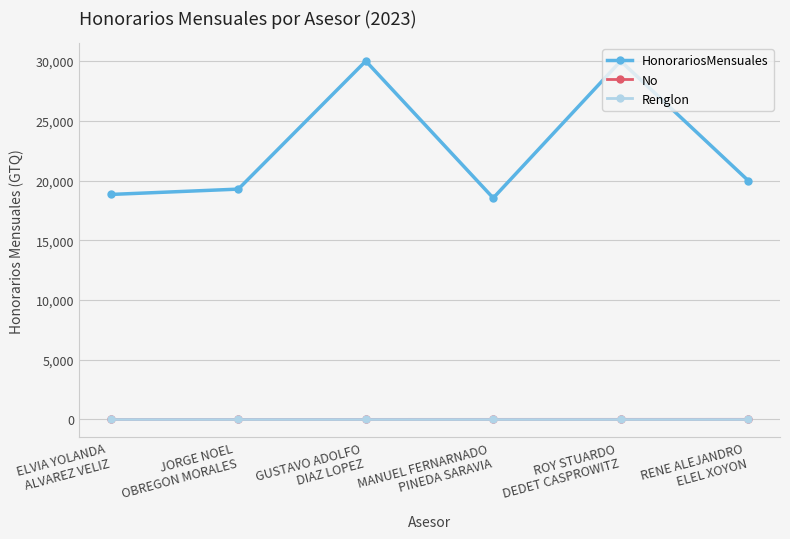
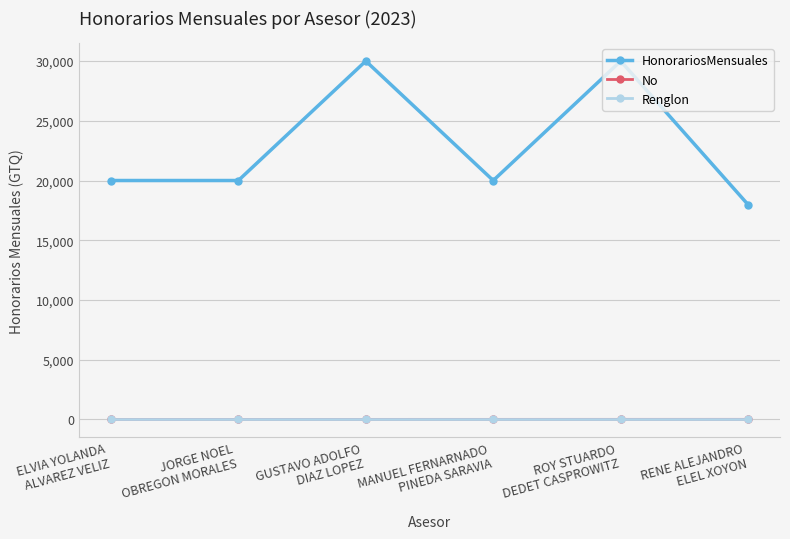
HonorariosMensuales, ELVIA YOLANDA ALVAREZ VELIZ: 18,800 -> 20,000
HonorariosMensuales, JORGE NOEL OBREGON MORALES: 19,300 -> 20,000
HonorariosMensuales, MANUEL FERNARNADO PINEDA SARAVIA: 18,500 -> 20,000
HonorariosMensuales, RENE ALEJANDRO ELEL XOYON: 20,000 -> 18,000
